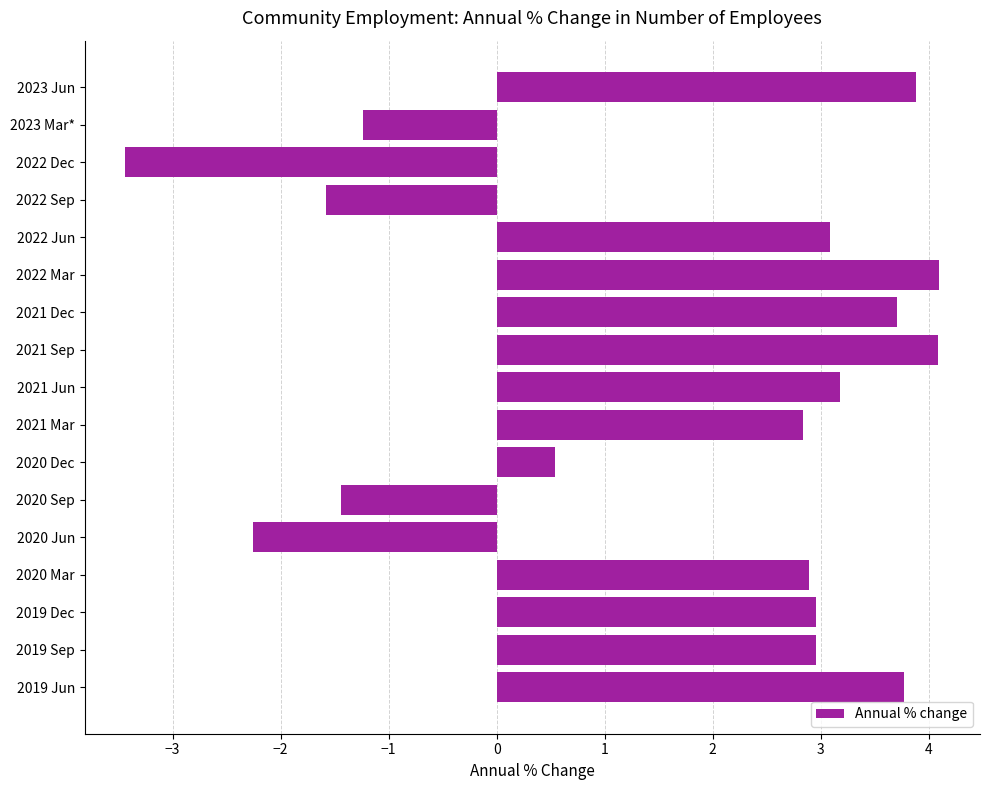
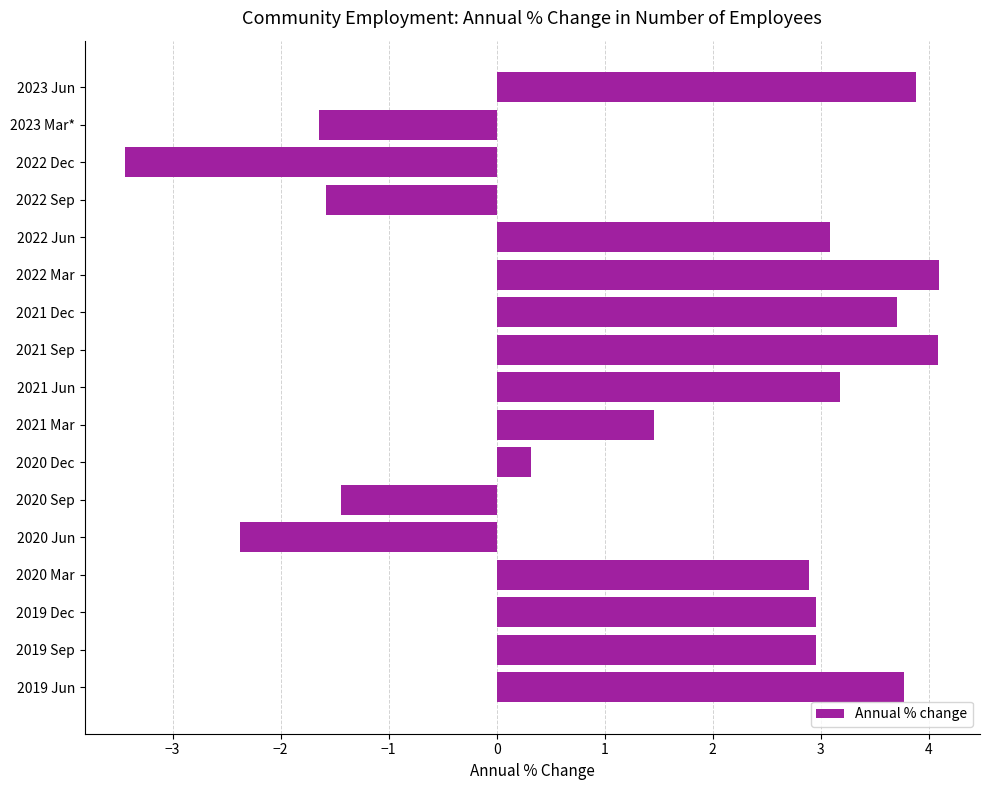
2023 Mar*: -1.24 -> -1.65
2021 Mar: 2.83 -> 1.46
2020 Dec: 0.54 -> 0.32
2020 Jun: -2.26 -> -2.37
